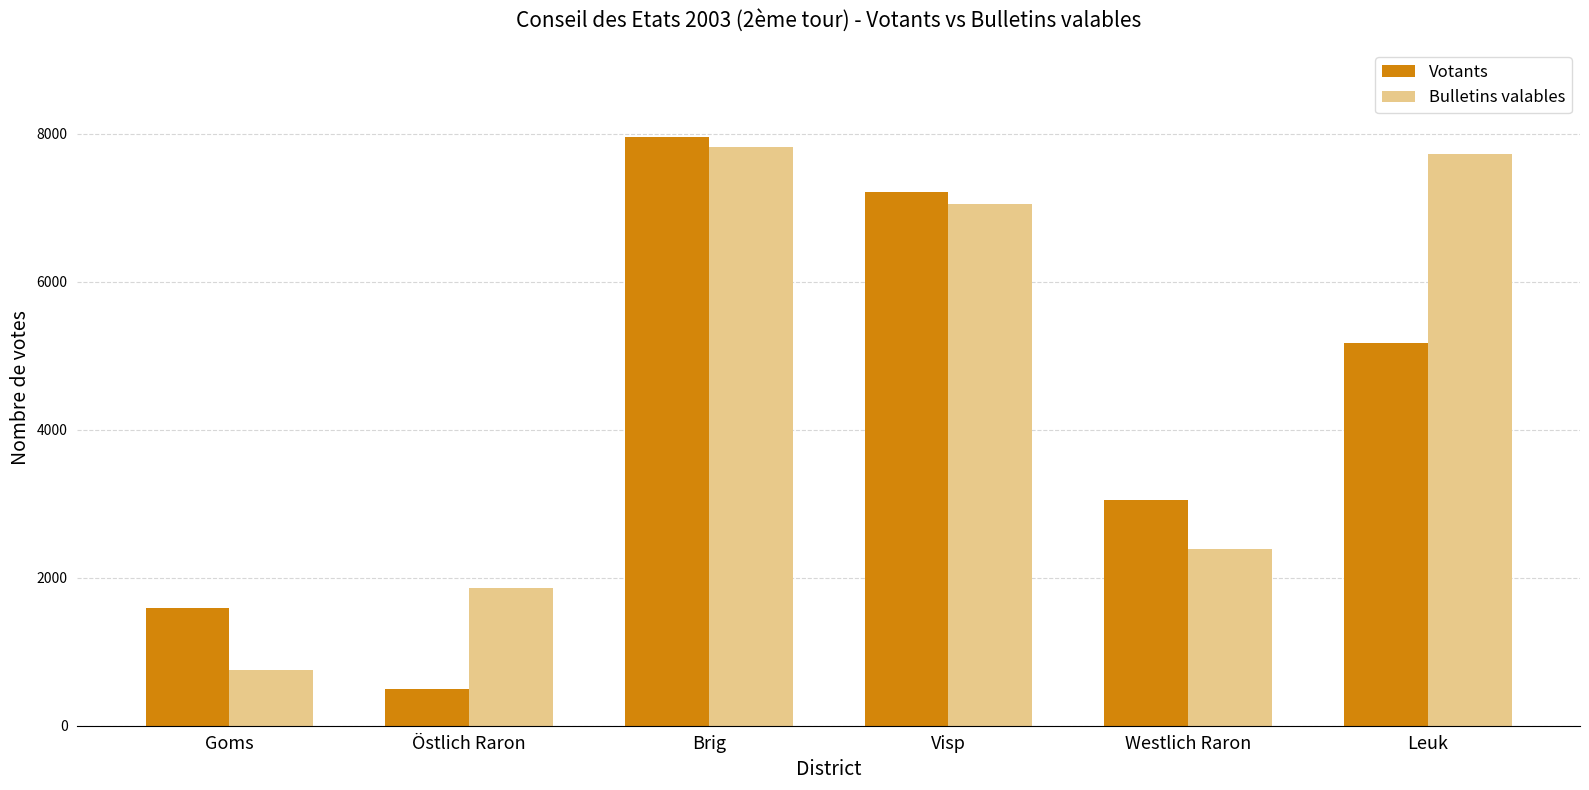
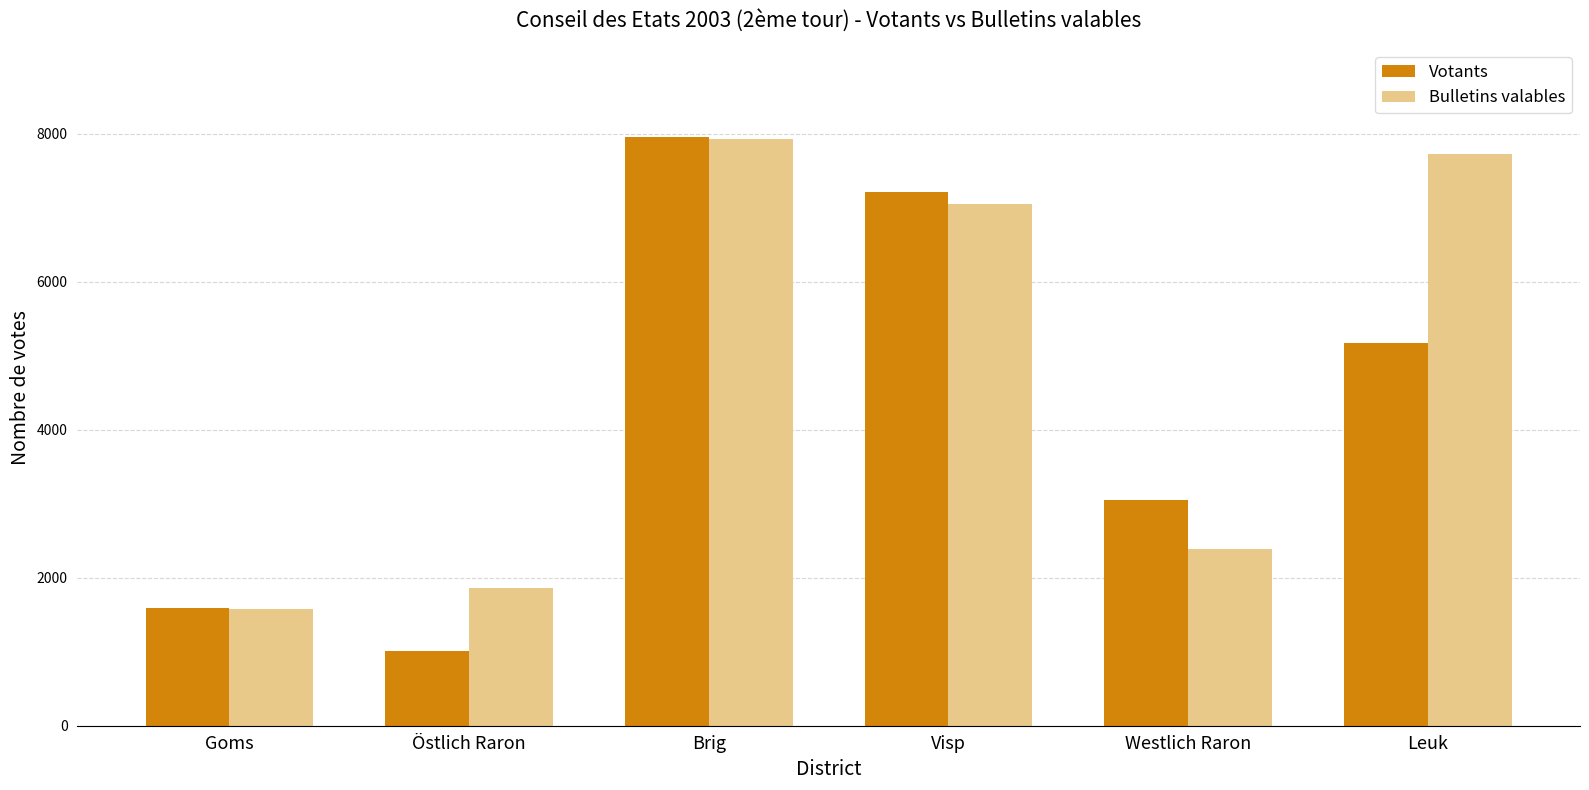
Bulletins valables, Goms: 800 -> 1600
Votants, Östlich Raron: 500 -> 1000
Bulletins valables, Brig: 7800 -> 7900
